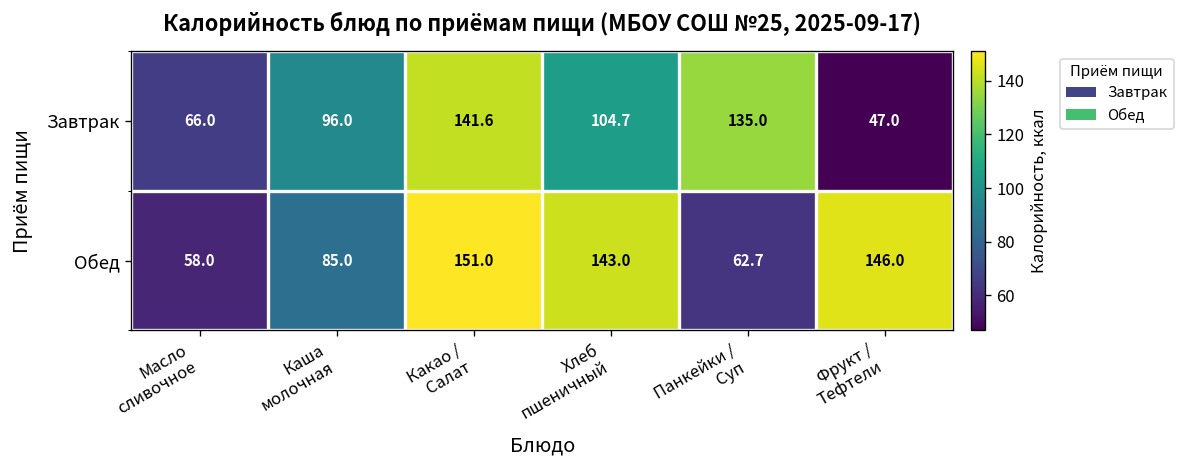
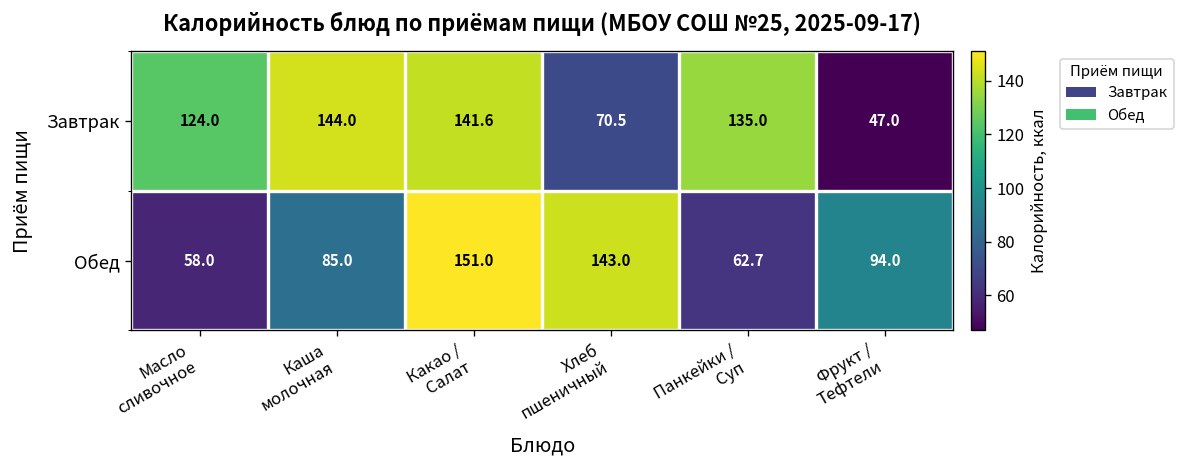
Завтрак, Масло сливочное: 66.0 -> 124.0
Завтрак, Каша молочная: 96.0 -> 144.0
Завтрак, Хлеб пшеничный: 104.7 -> 70.5
Обед, Фрукт / Тефтели: 146.0 -> 94.0
